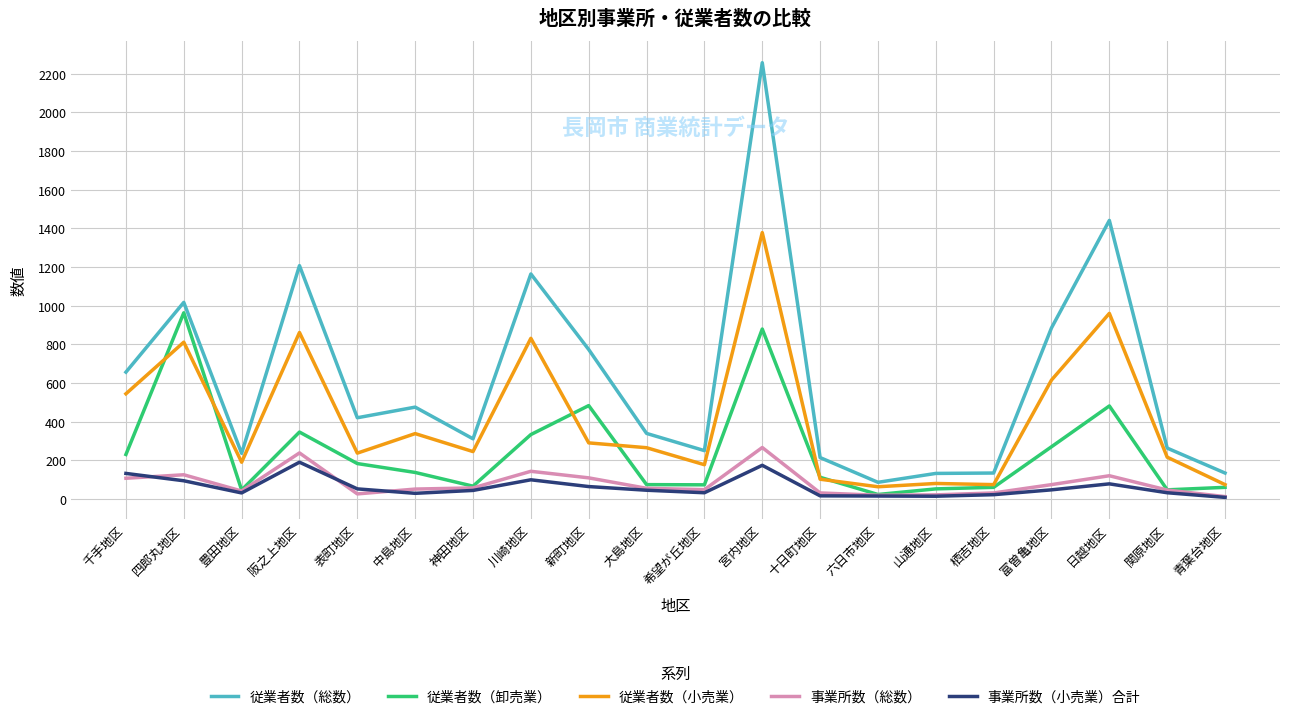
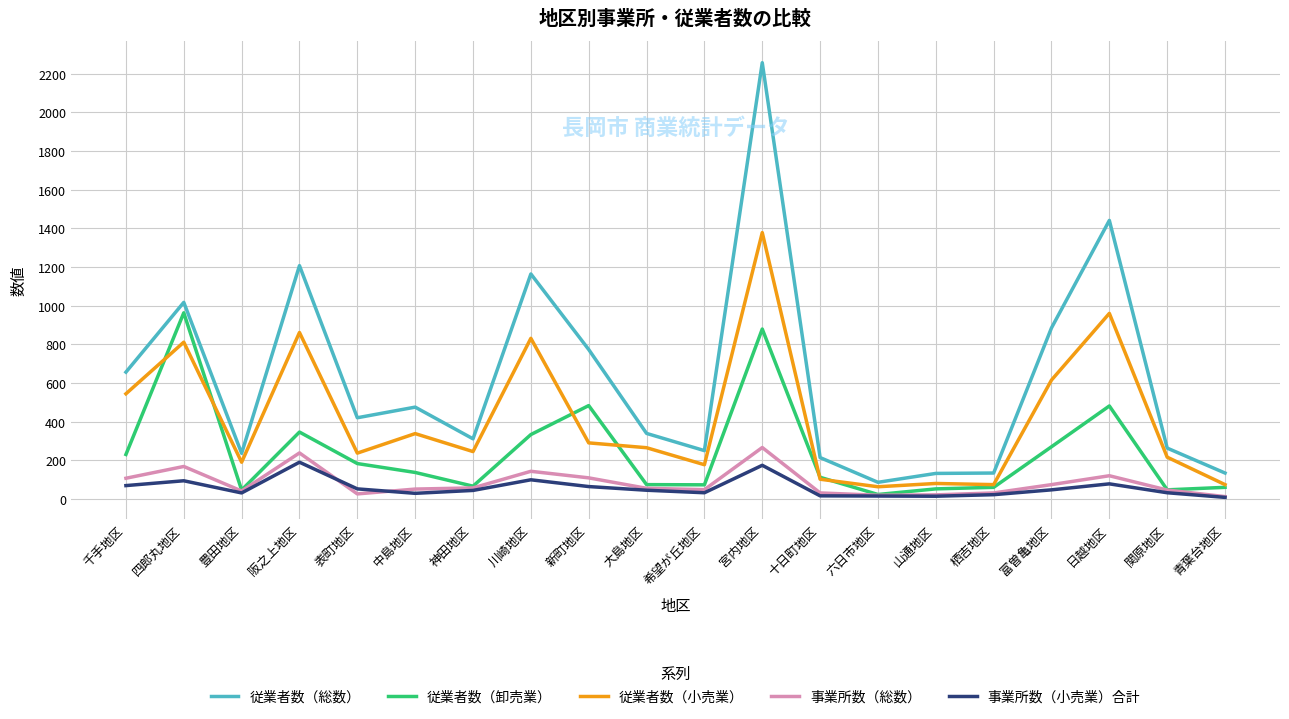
事業所数（小売業）合計, 千手地区: 130 -> 70
事業所数（総数）, 四郎丸地区: 130 -> 170
